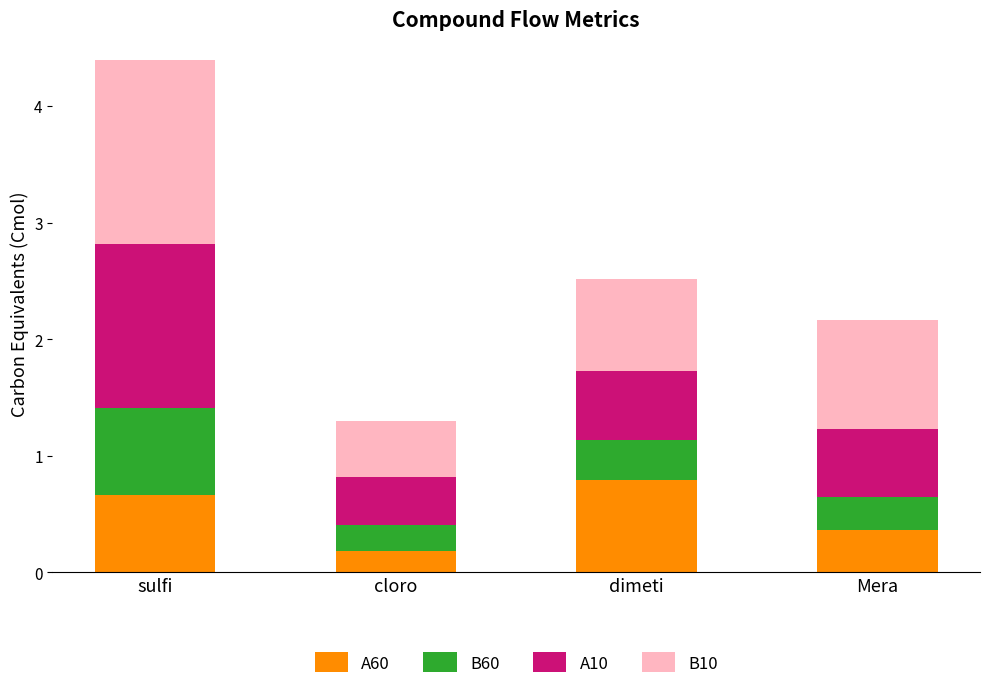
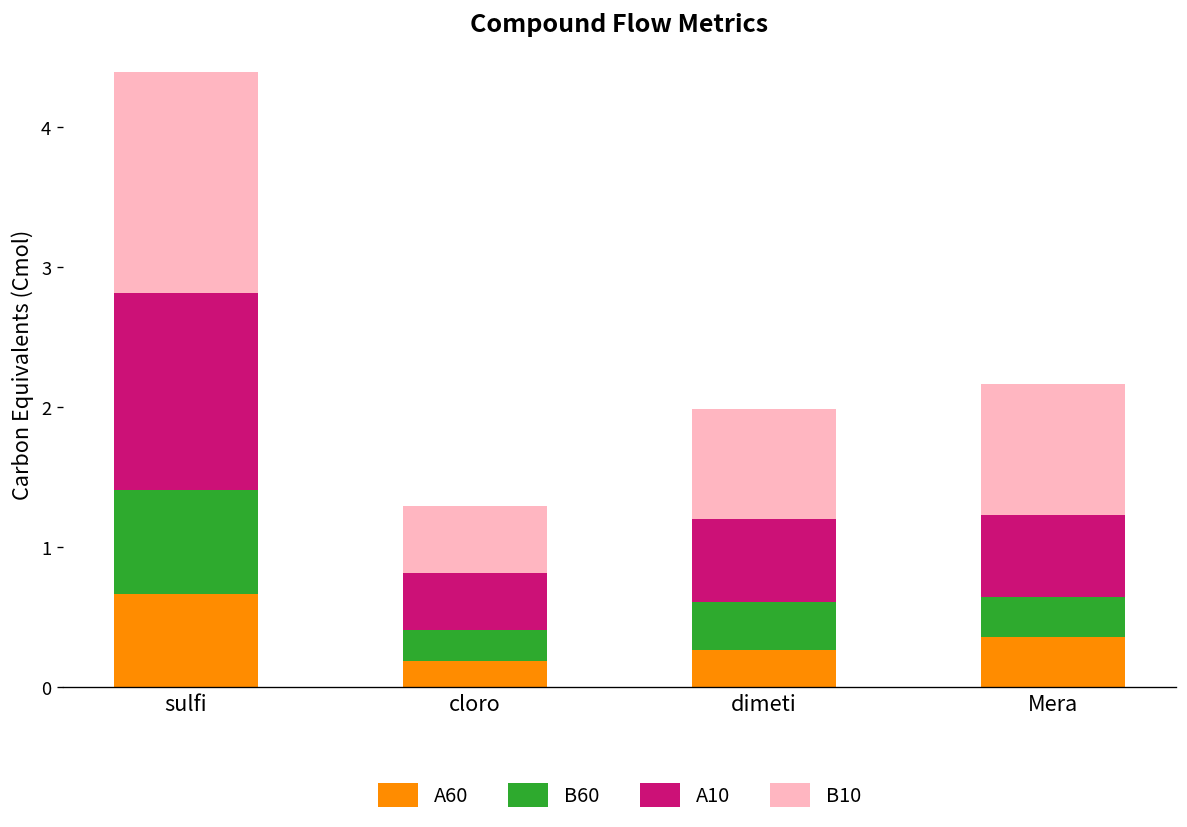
A60, dimeti: 0.80 -> 0.27
